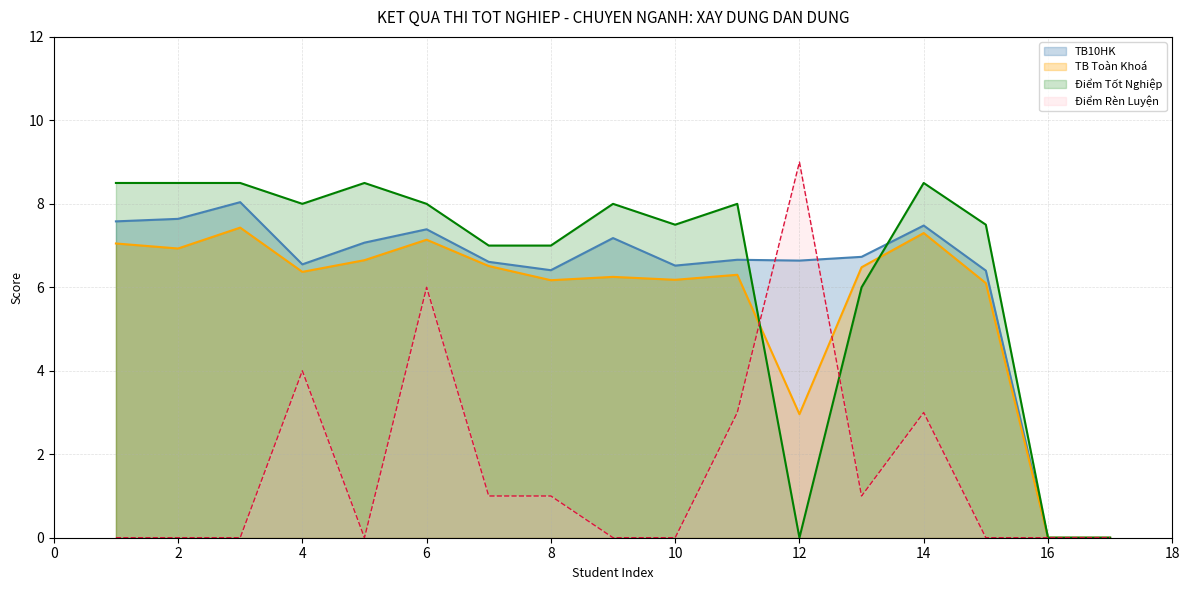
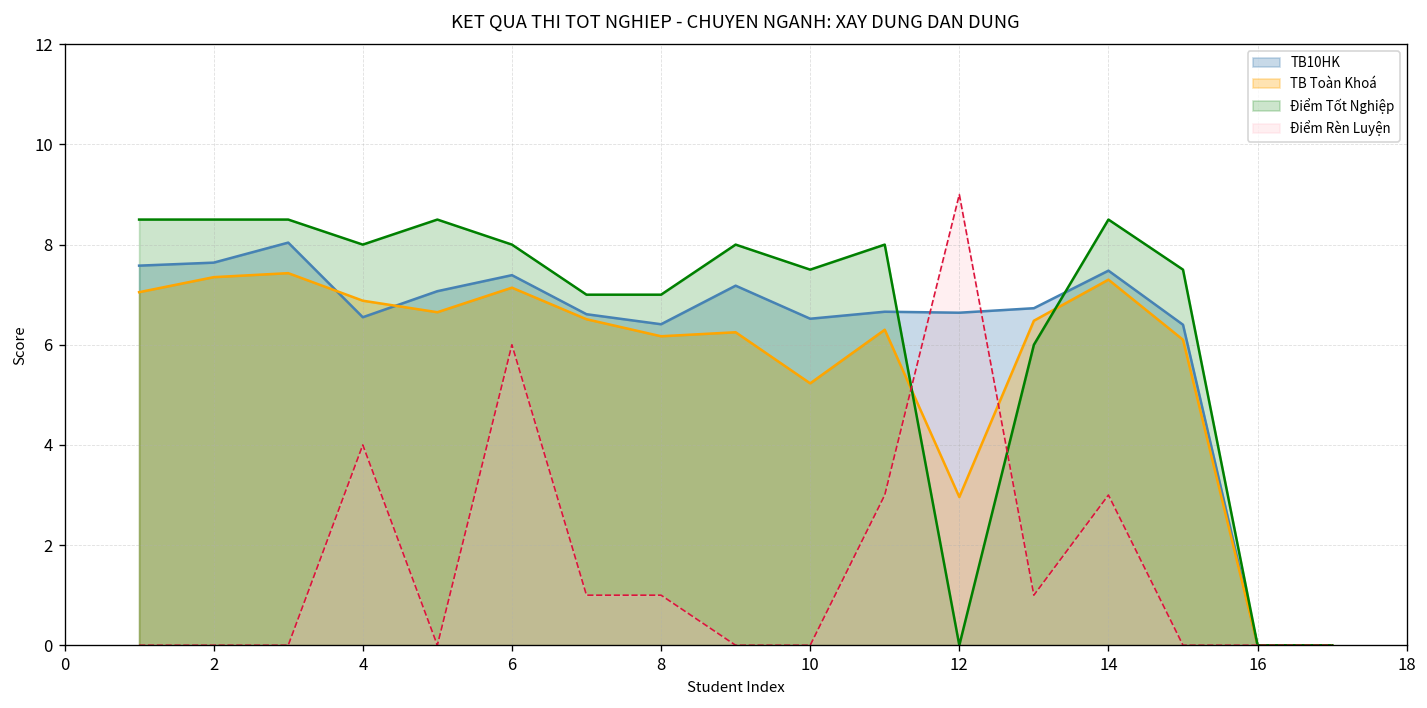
TB Toàn Khoá, 2: 6.9 -> 7.4
TB Toàn Khoá, 4: 6.4 -> 6.9
TB Toàn Khoá, 10: 6.2 -> 5.2
